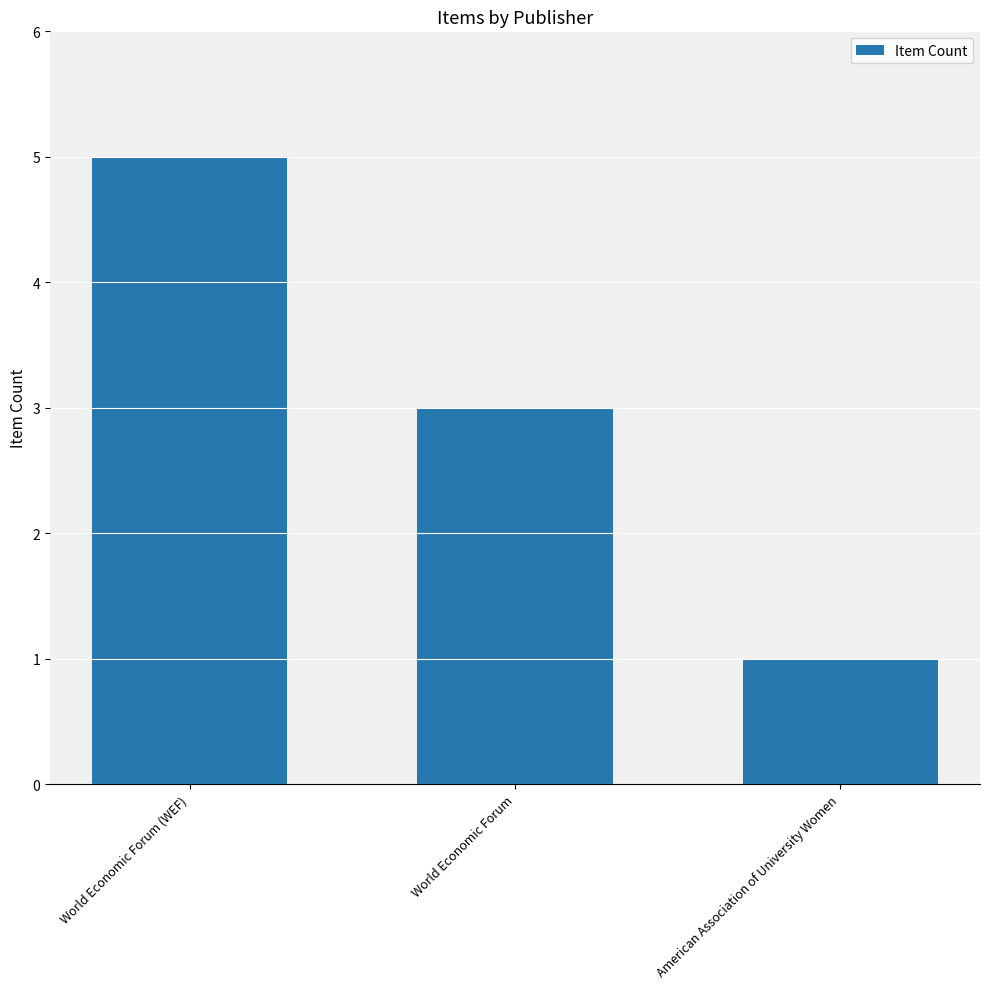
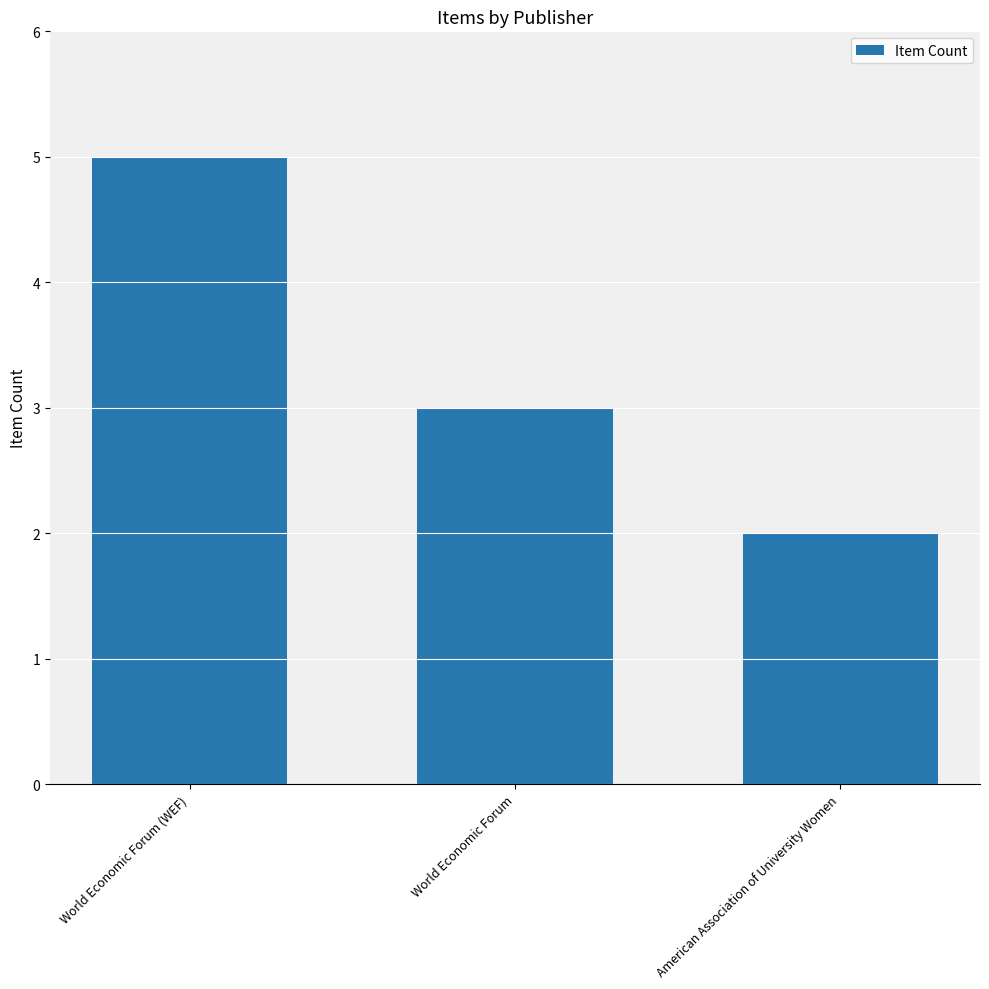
American Association of University Women: 1 -> 2
